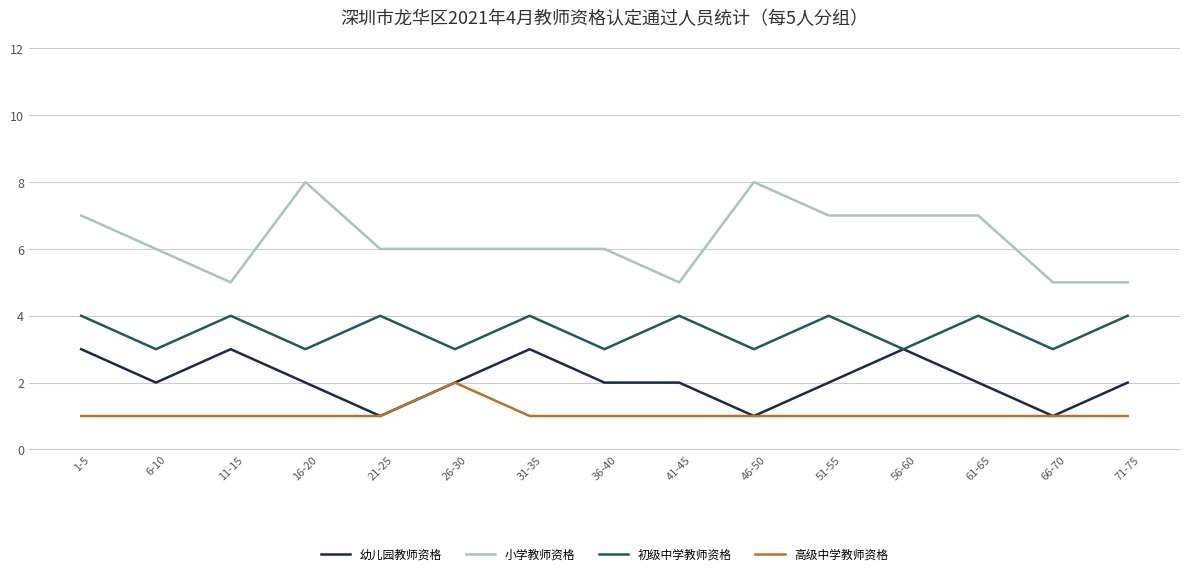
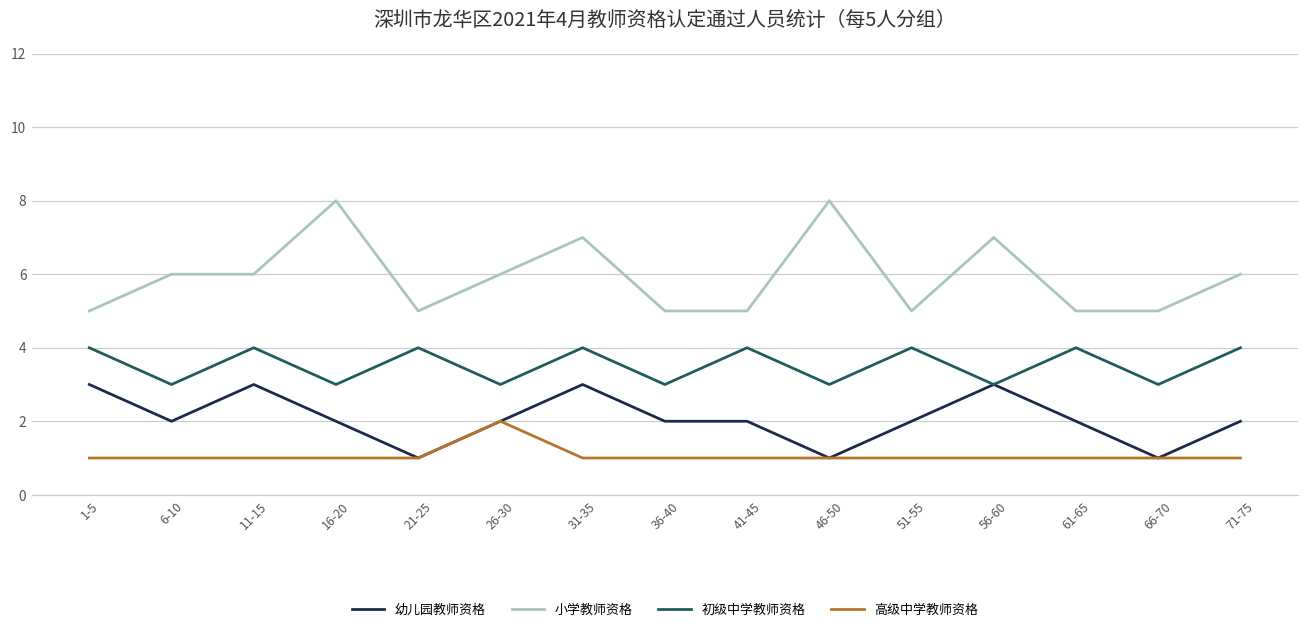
小学教师资格, 1-5: 7 -> 5
小学教师资格, 11-15: 5 -> 6
小学教师资格, 21-25: 6 -> 5
小学教师资格, 31-35: 6 -> 7
小学教师资格, 36-40: 6 -> 5
小学教师资格, 51-55: 7 -> 5
小学教师资格, 61-65: 7 -> 5
小学教师资格, 71-75: 5 -> 6
